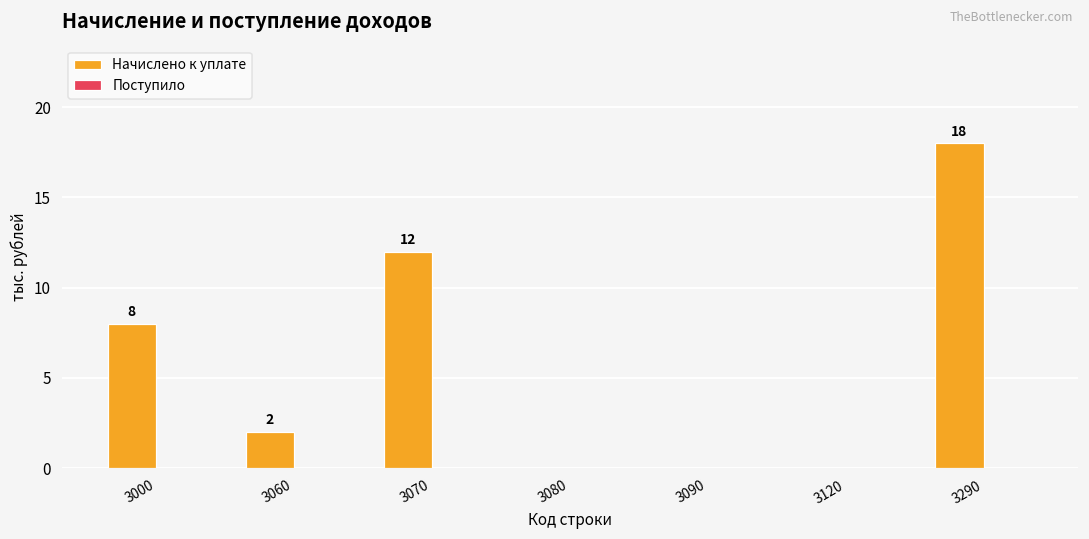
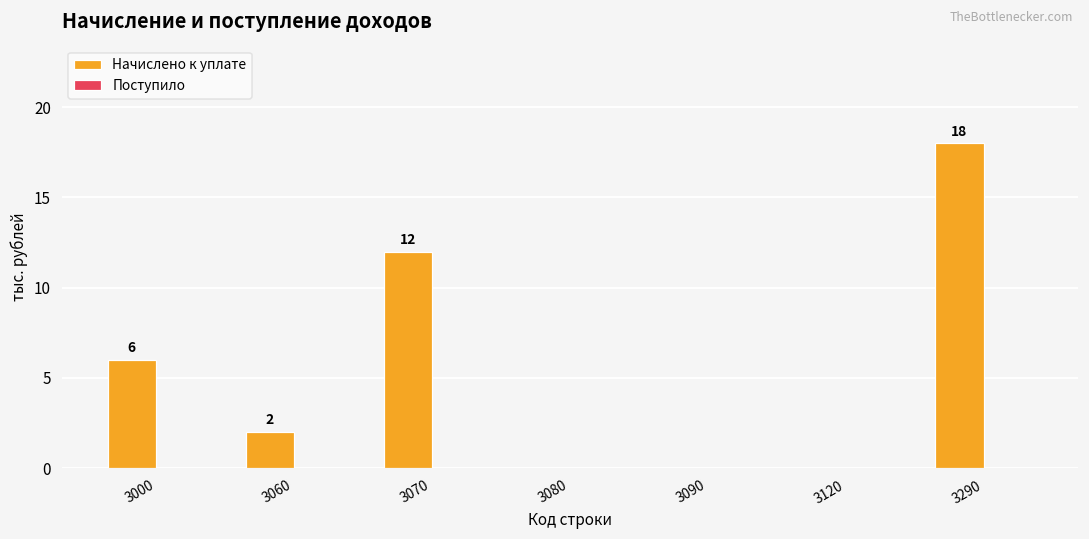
Начислено к уплате, 3000: 8 -> 6
